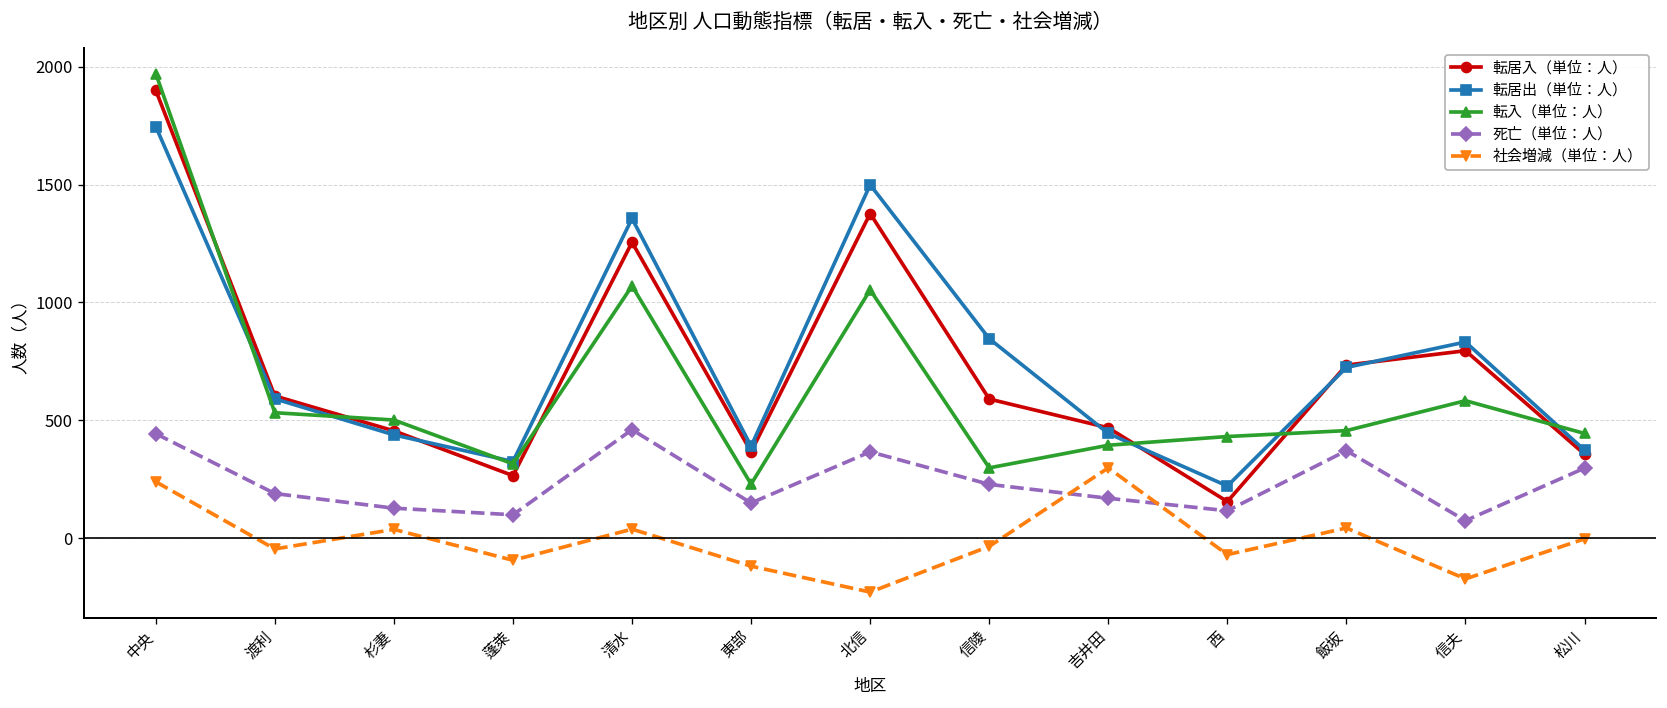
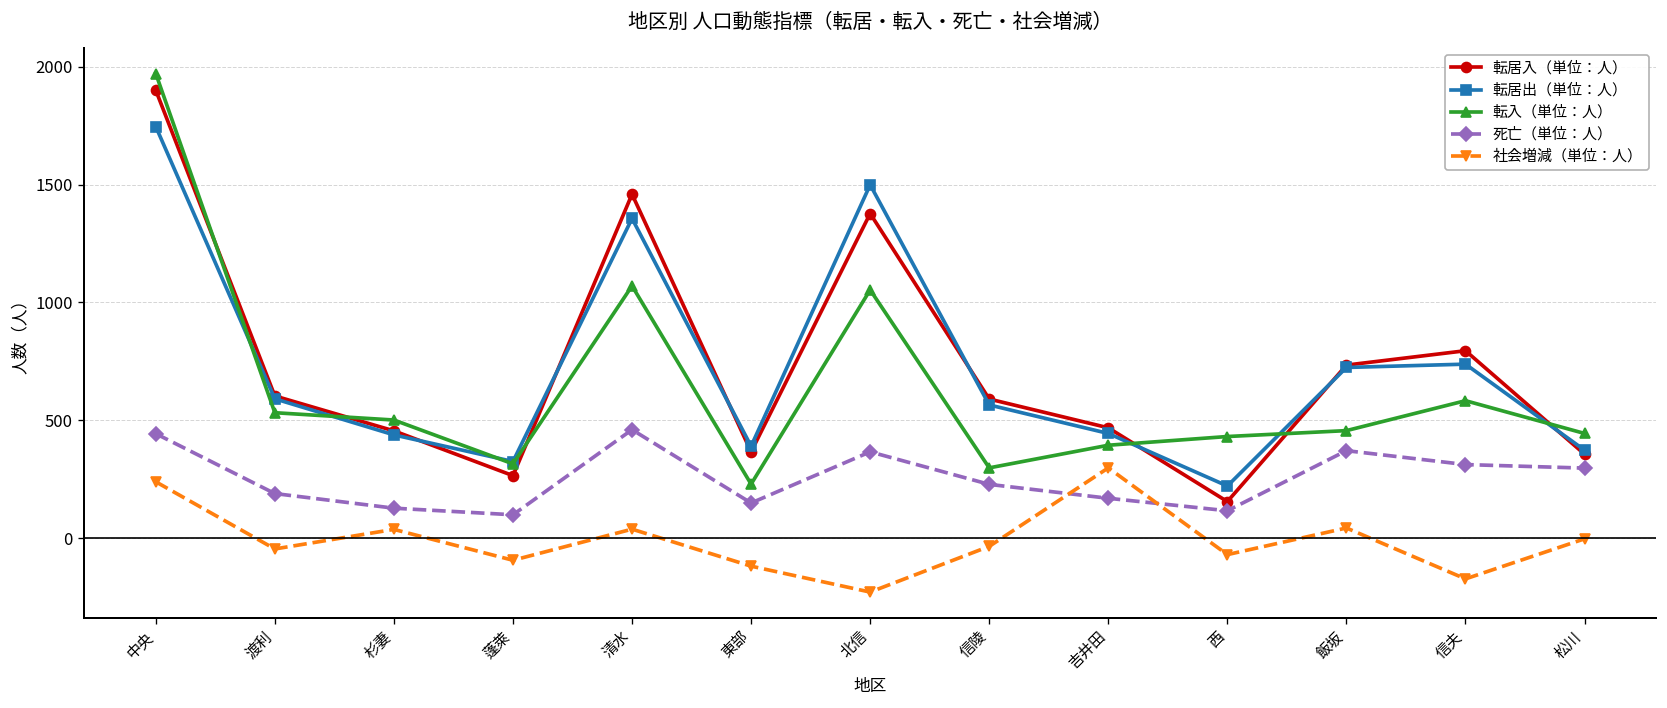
転居入（単位：人）, 清水: 1260 -> 1460
転居出（単位：人）, 信陵: 850 -> 570
転居出（単位：人）, 信夫: 830 -> 740
死亡（単位：人）, 信夫: 70 -> 310
